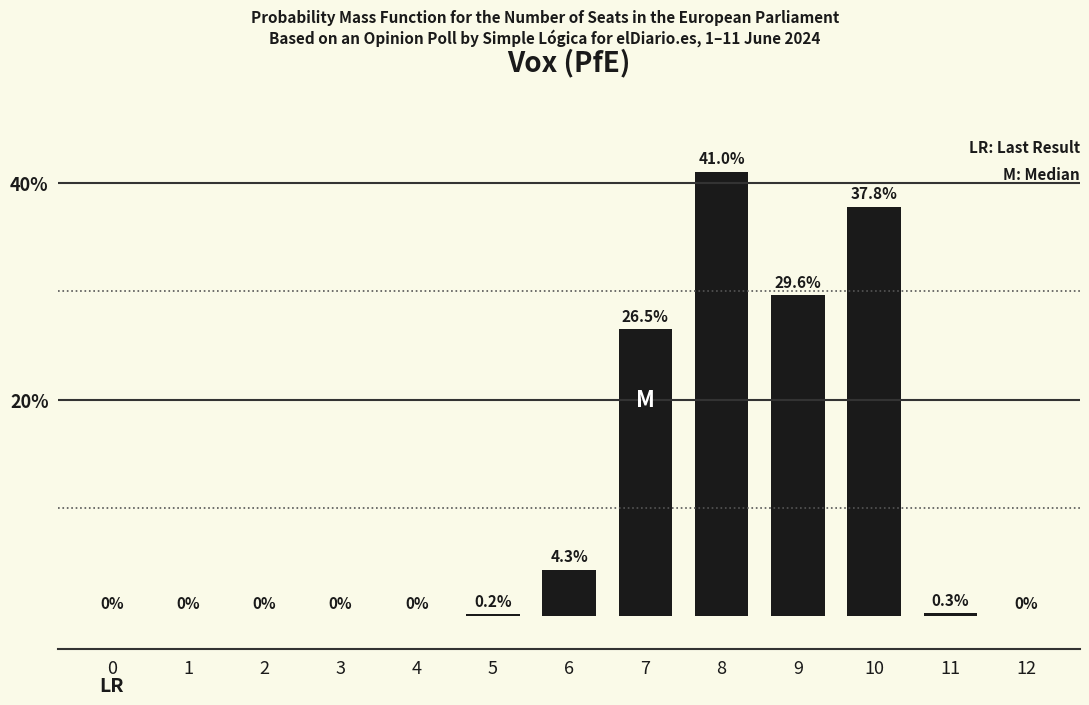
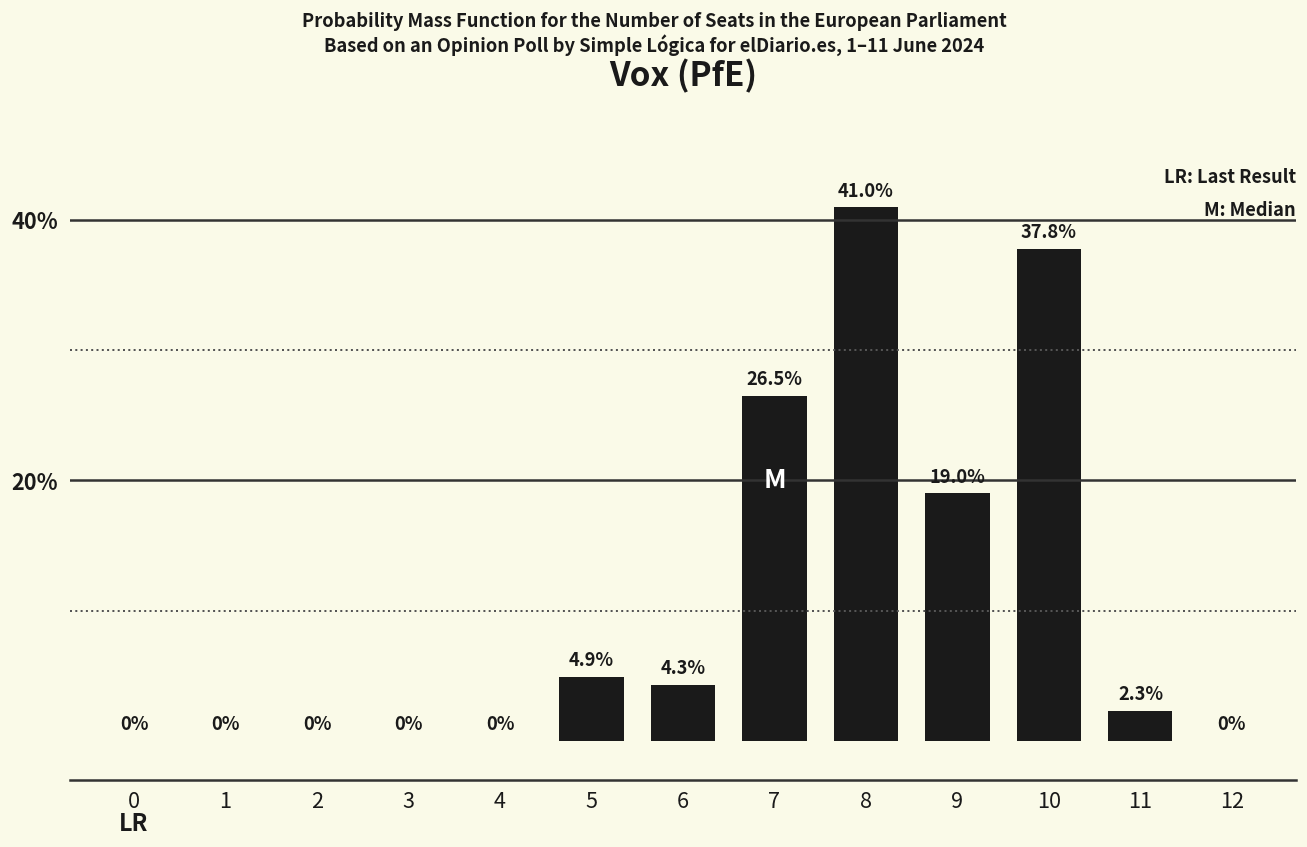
5: 0.2% -> 4.9%
9: 29.6% -> 19.0%
11: 0.3% -> 2.3%
